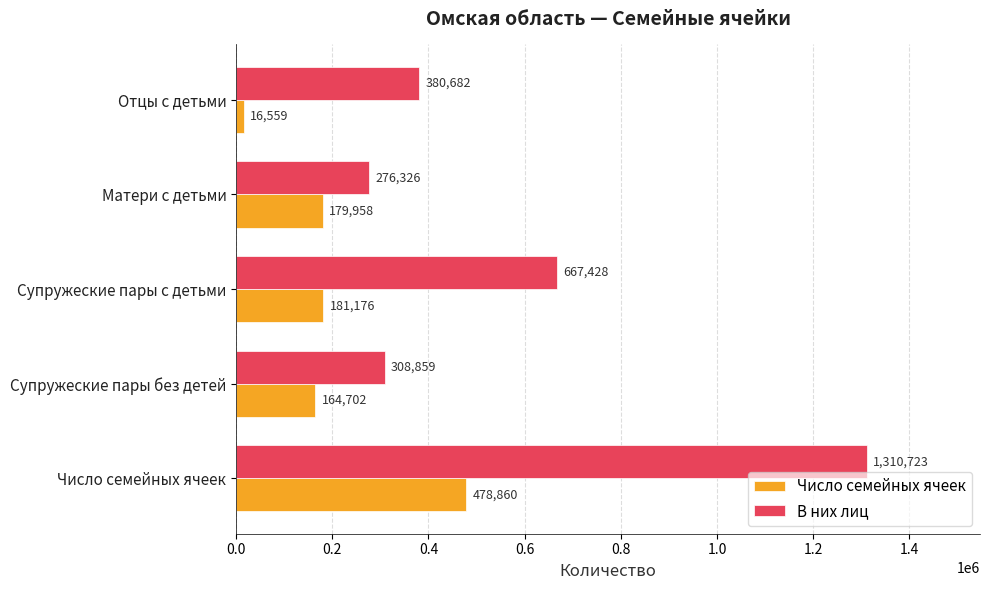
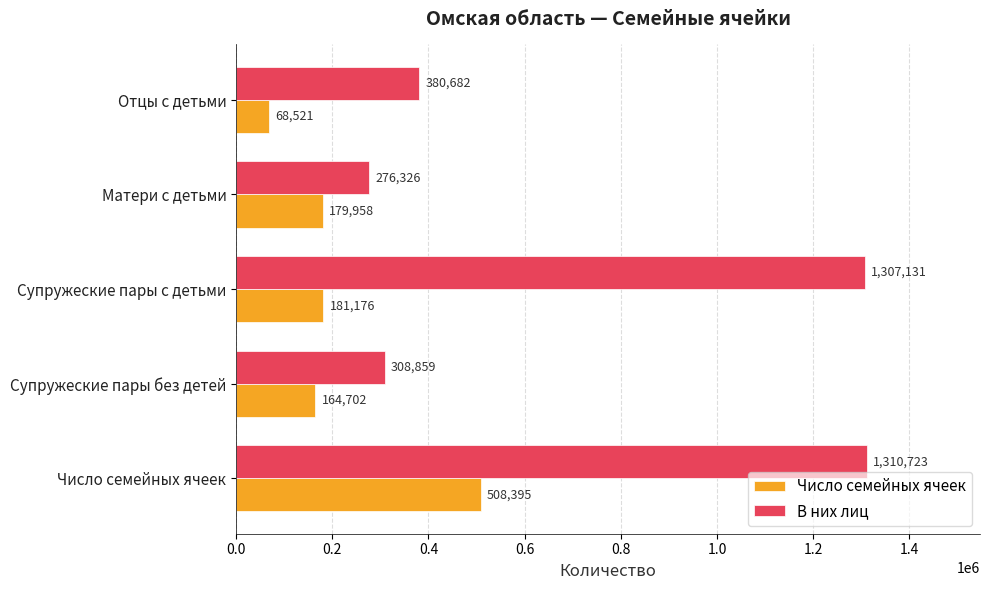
Число семейных ячеек, Отцы с детьми: 16,559 -> 68,521
В них лиц, Супружеские пары с детьми: 667,428 -> 1,307,131
Число семейных ячеек, Число семейных ячеек: 478,860 -> 508,395
